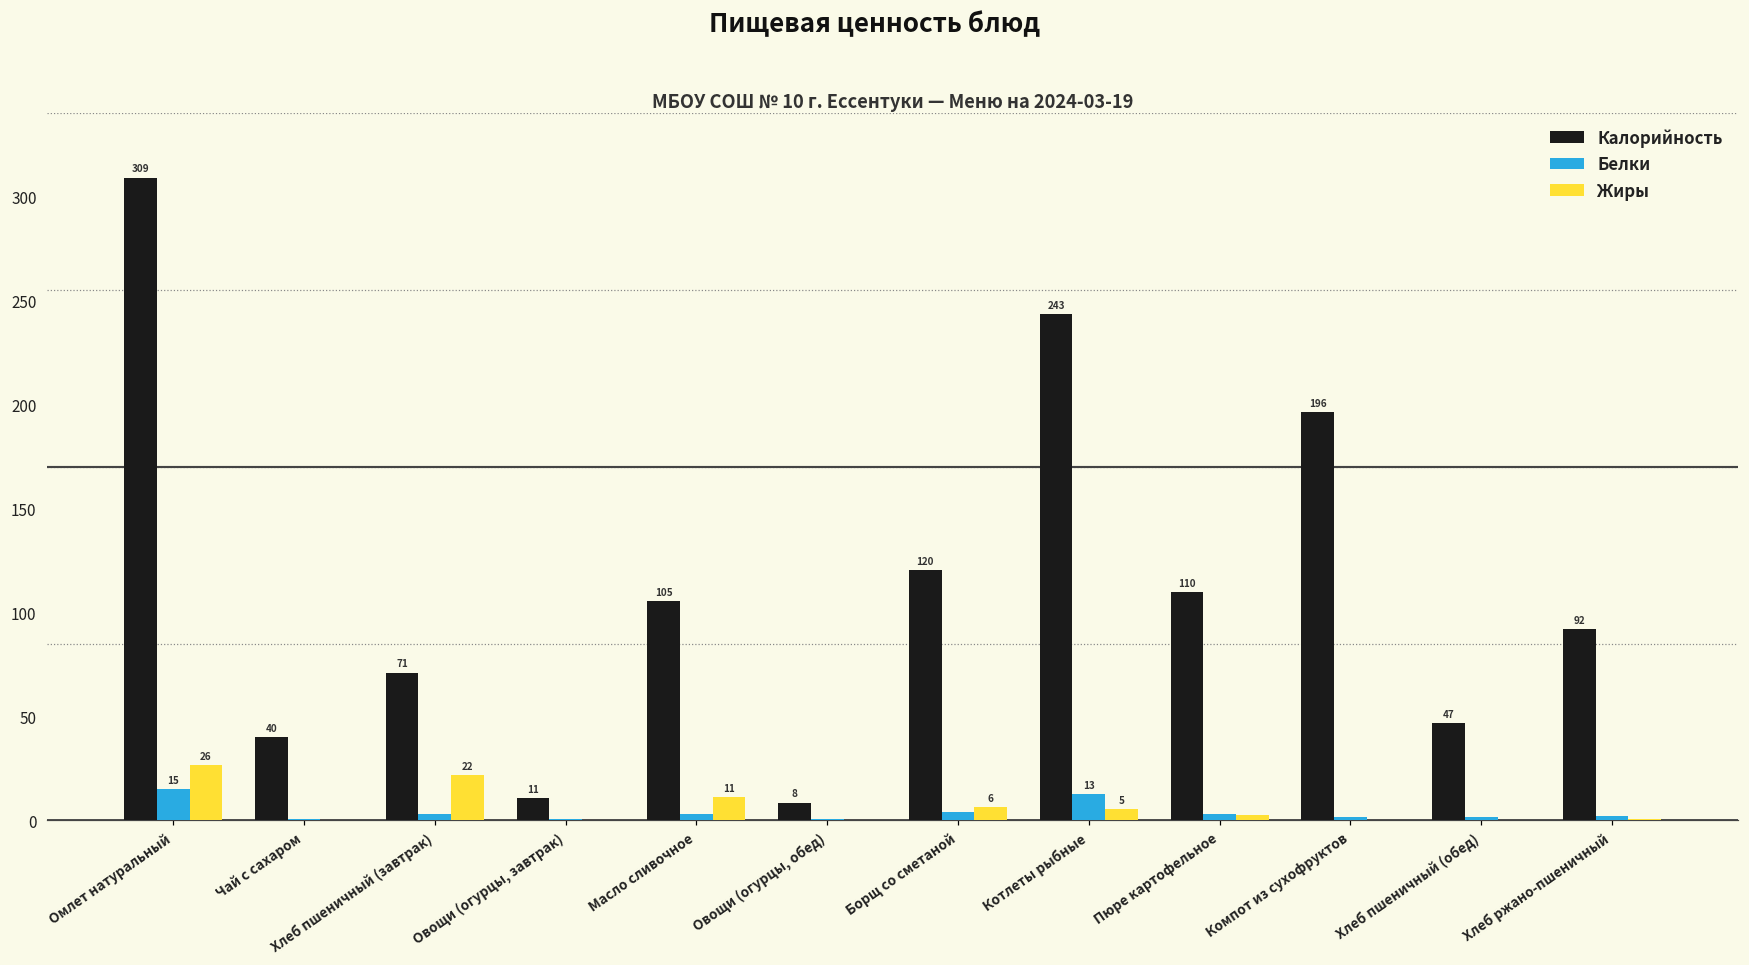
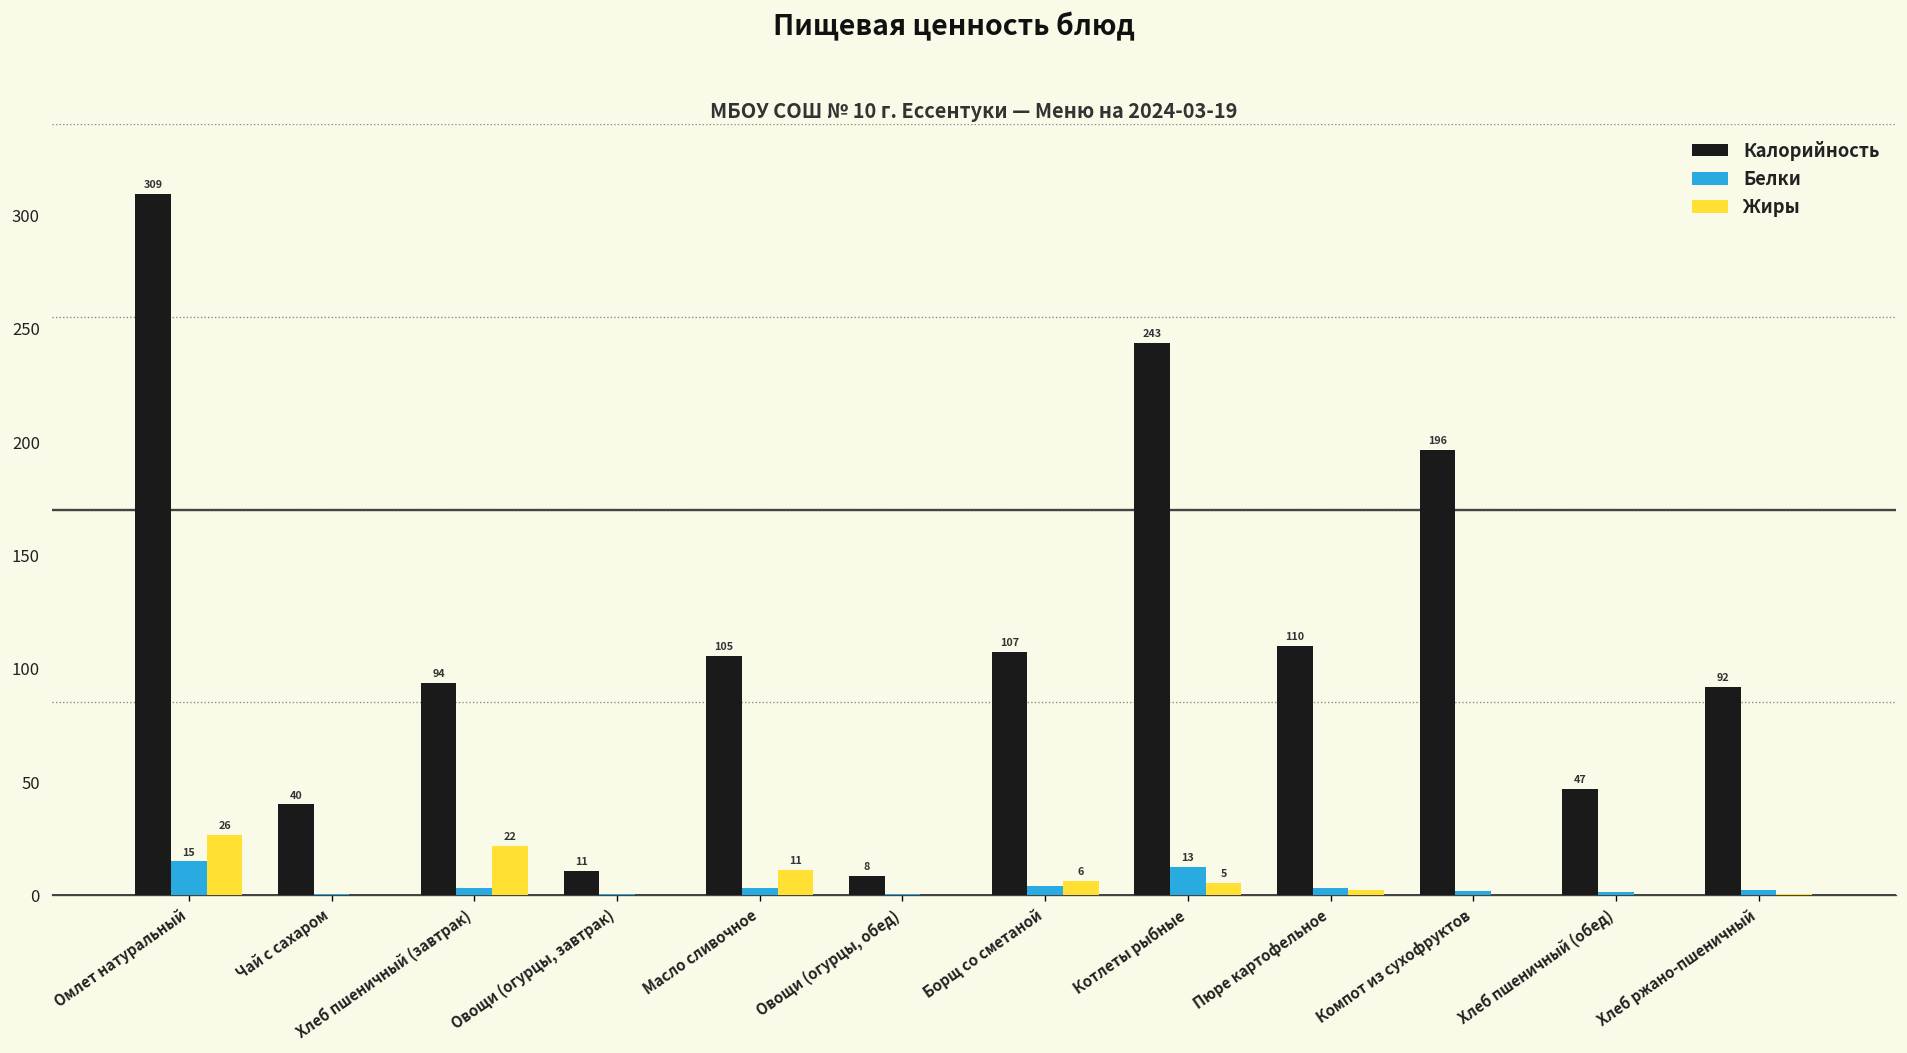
Калорийность, Хлеб пшеничный (завтрак): 71 -> 94
Калорийность, Борщ со сметаной: 120 -> 107
